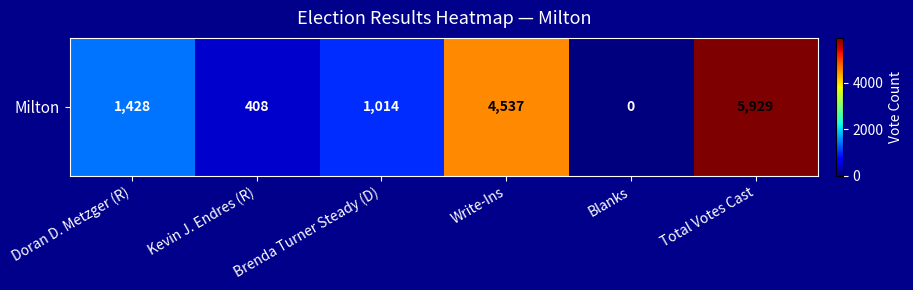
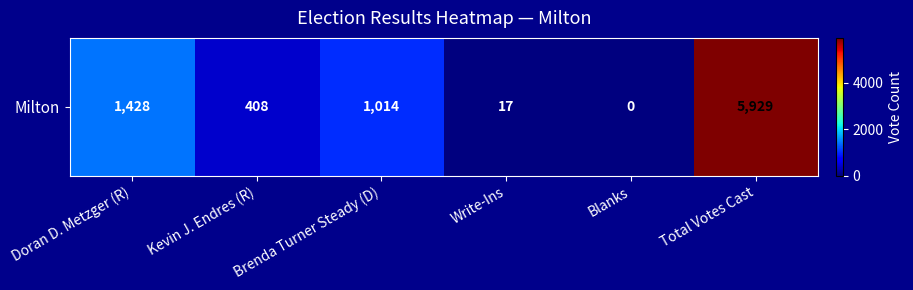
Milton, Write-Ins: 4,537 -> 17
